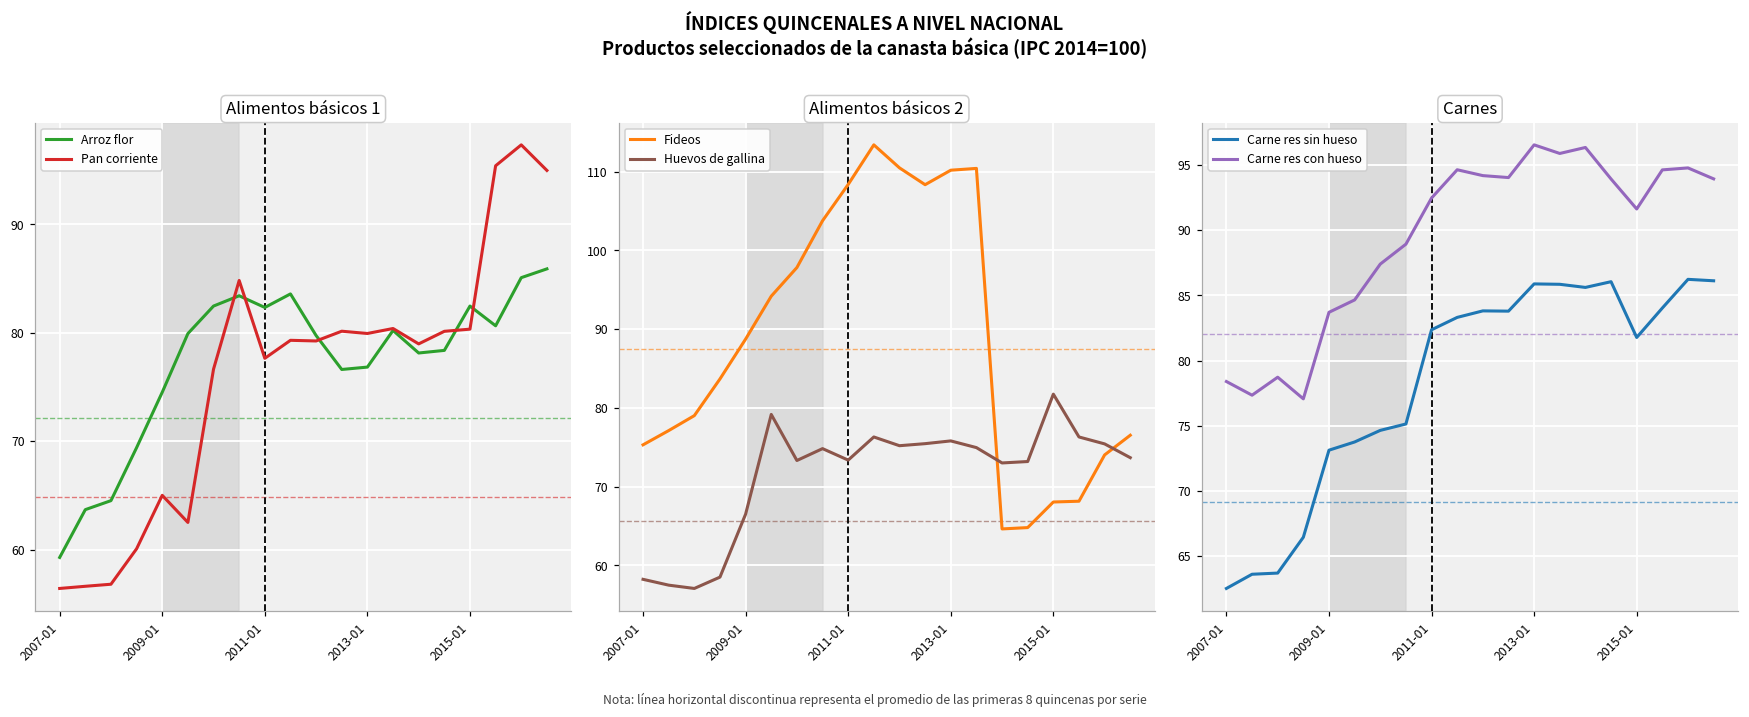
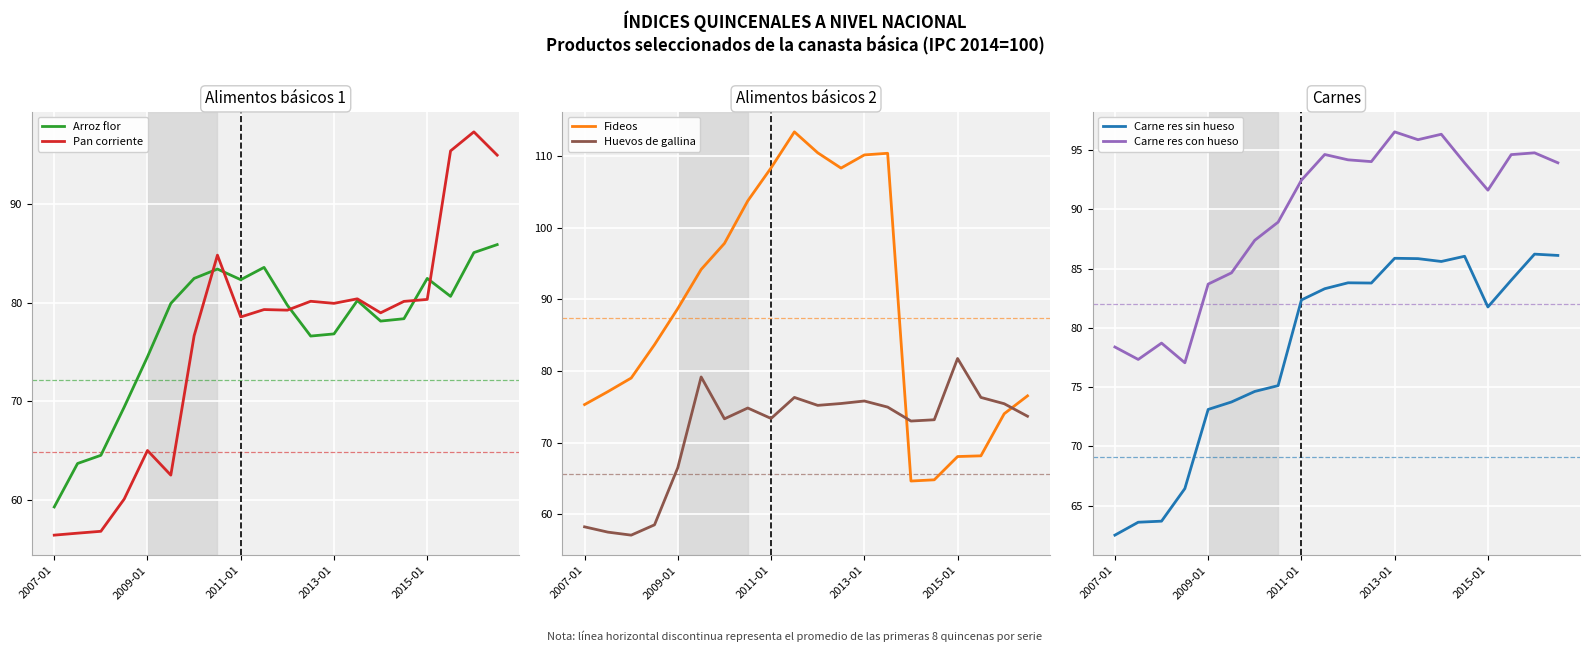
Alimentos básicos 1, Pan corriente, 2011-01: 78 -> 79
